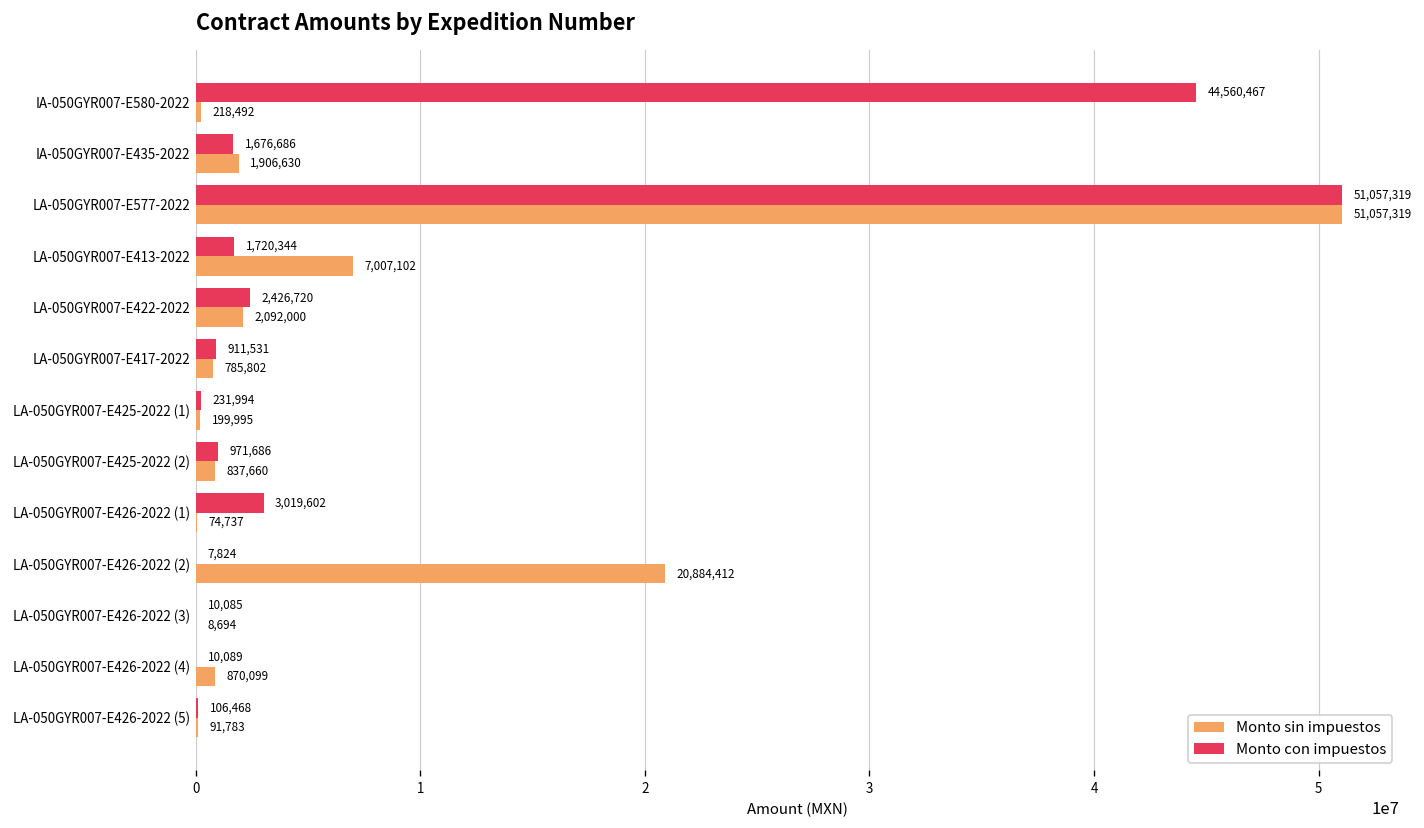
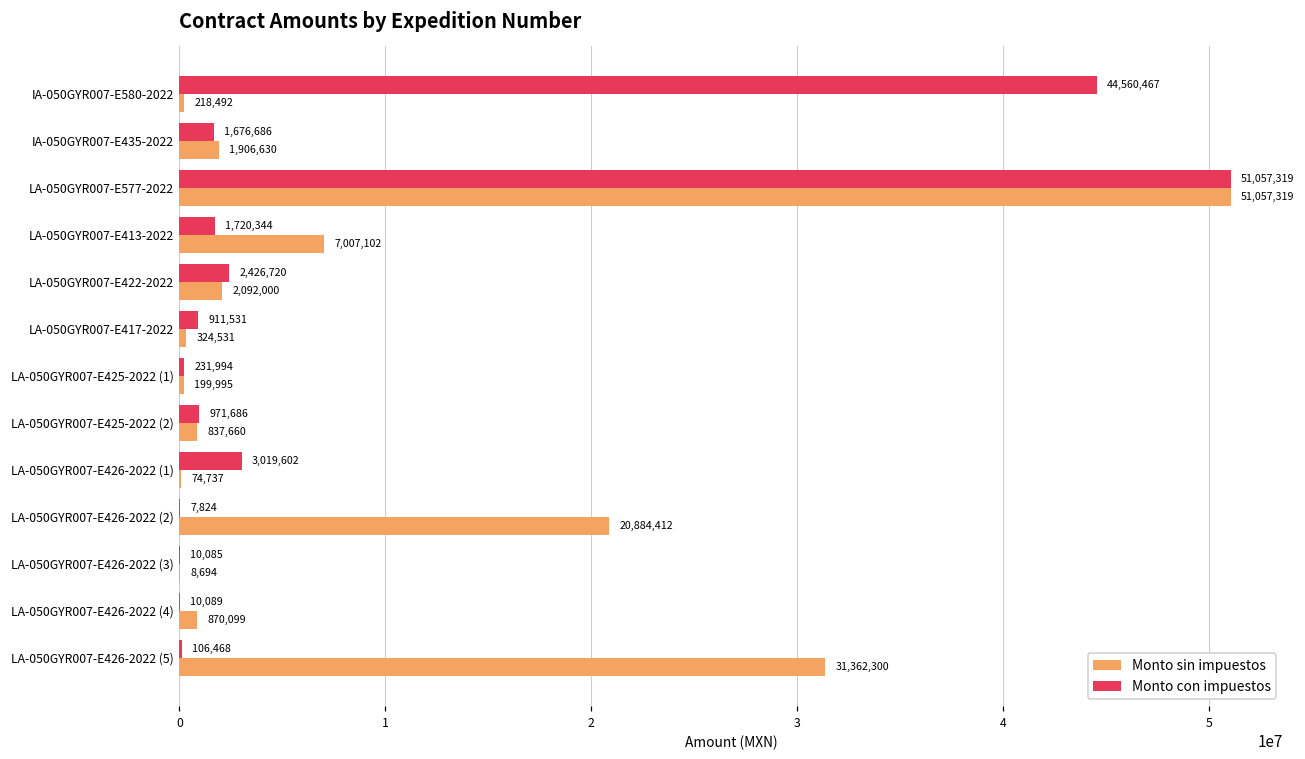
Monto sin impuestos, LA-050GYR007-E417-2022: 785,802 -> 324,531
Monto sin impuestos, LA-050GYR007-E426-2022 (5): 91,783 -> 31,362,300
